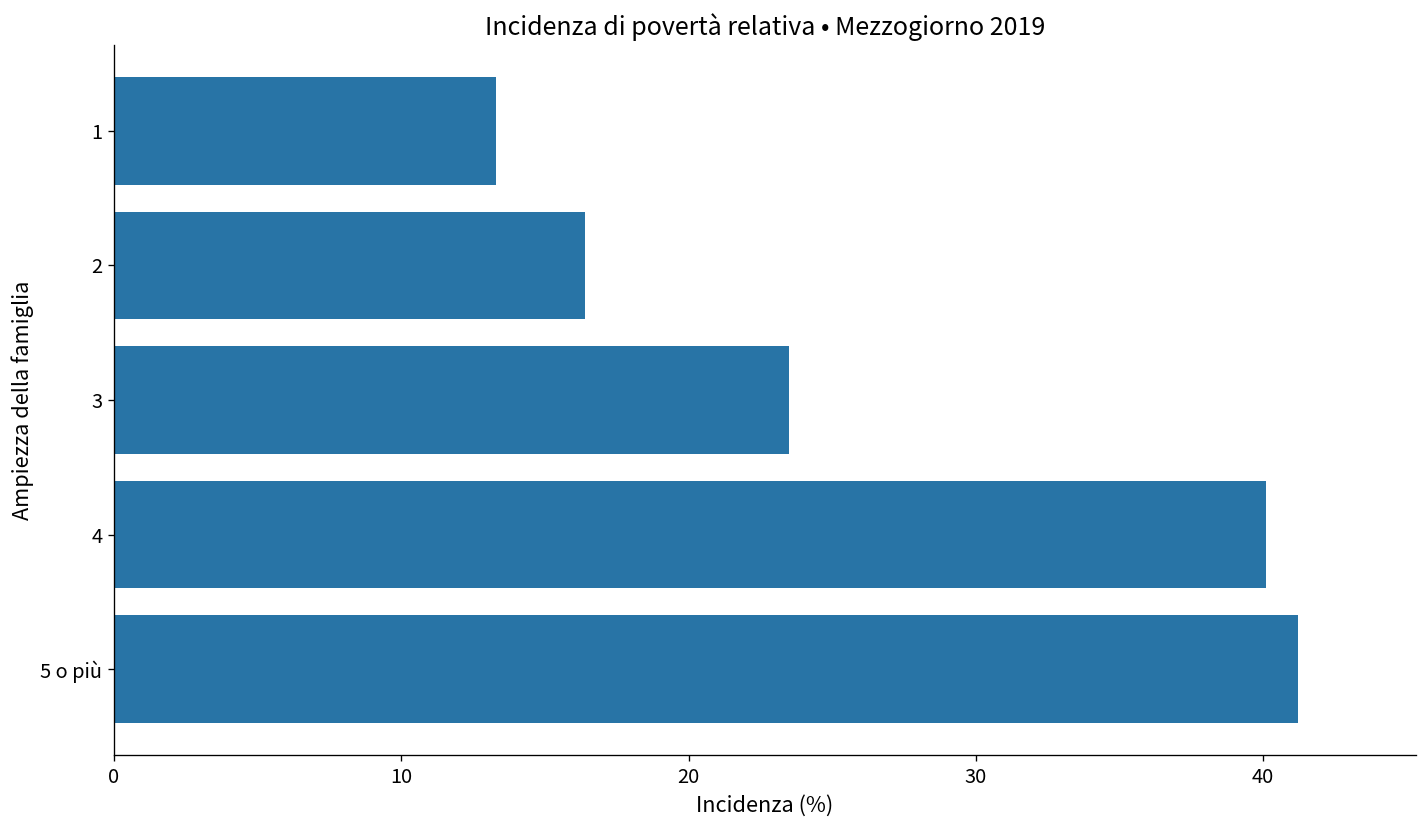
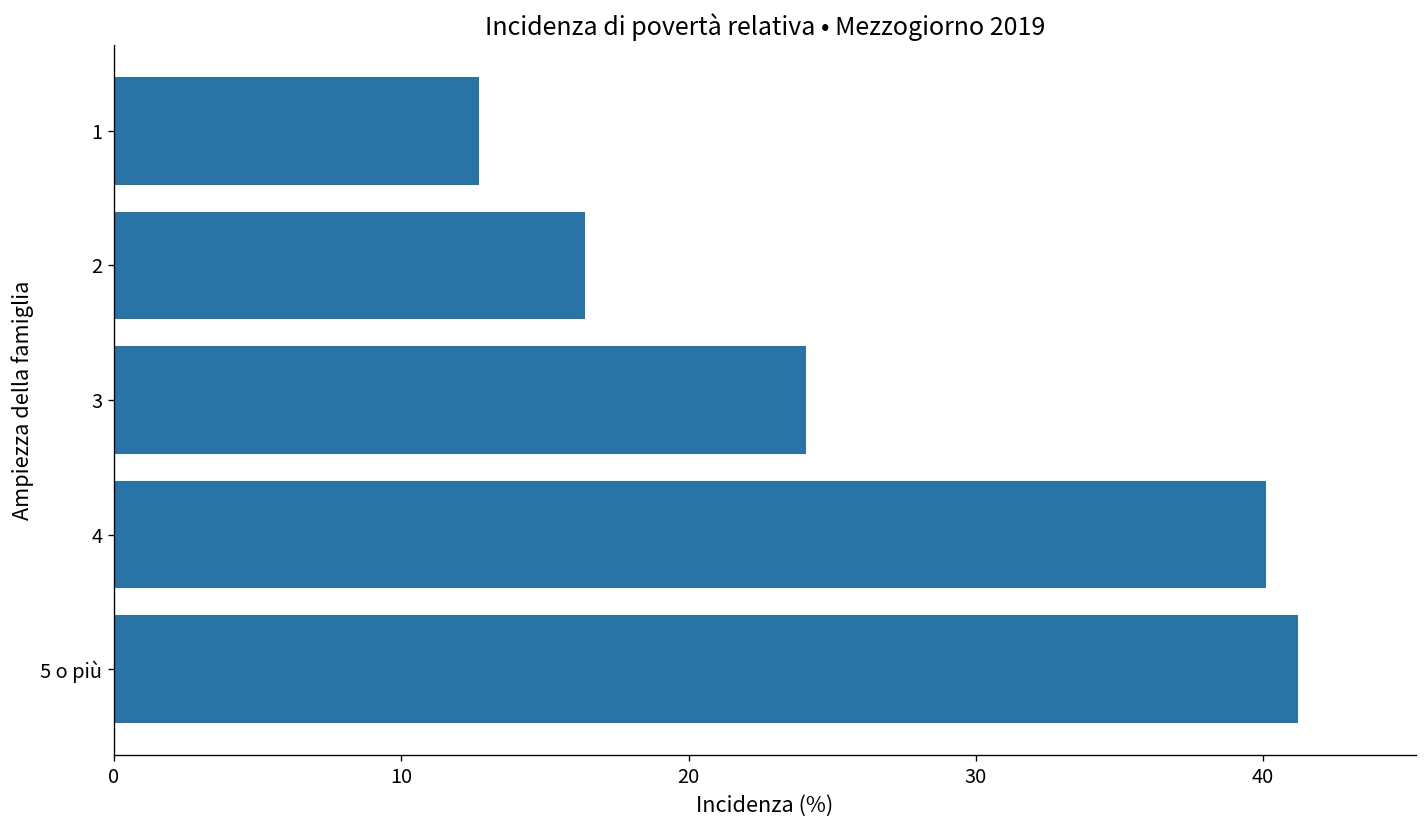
1: 13.3 -> 12.7
3: 23.5 -> 24.1
